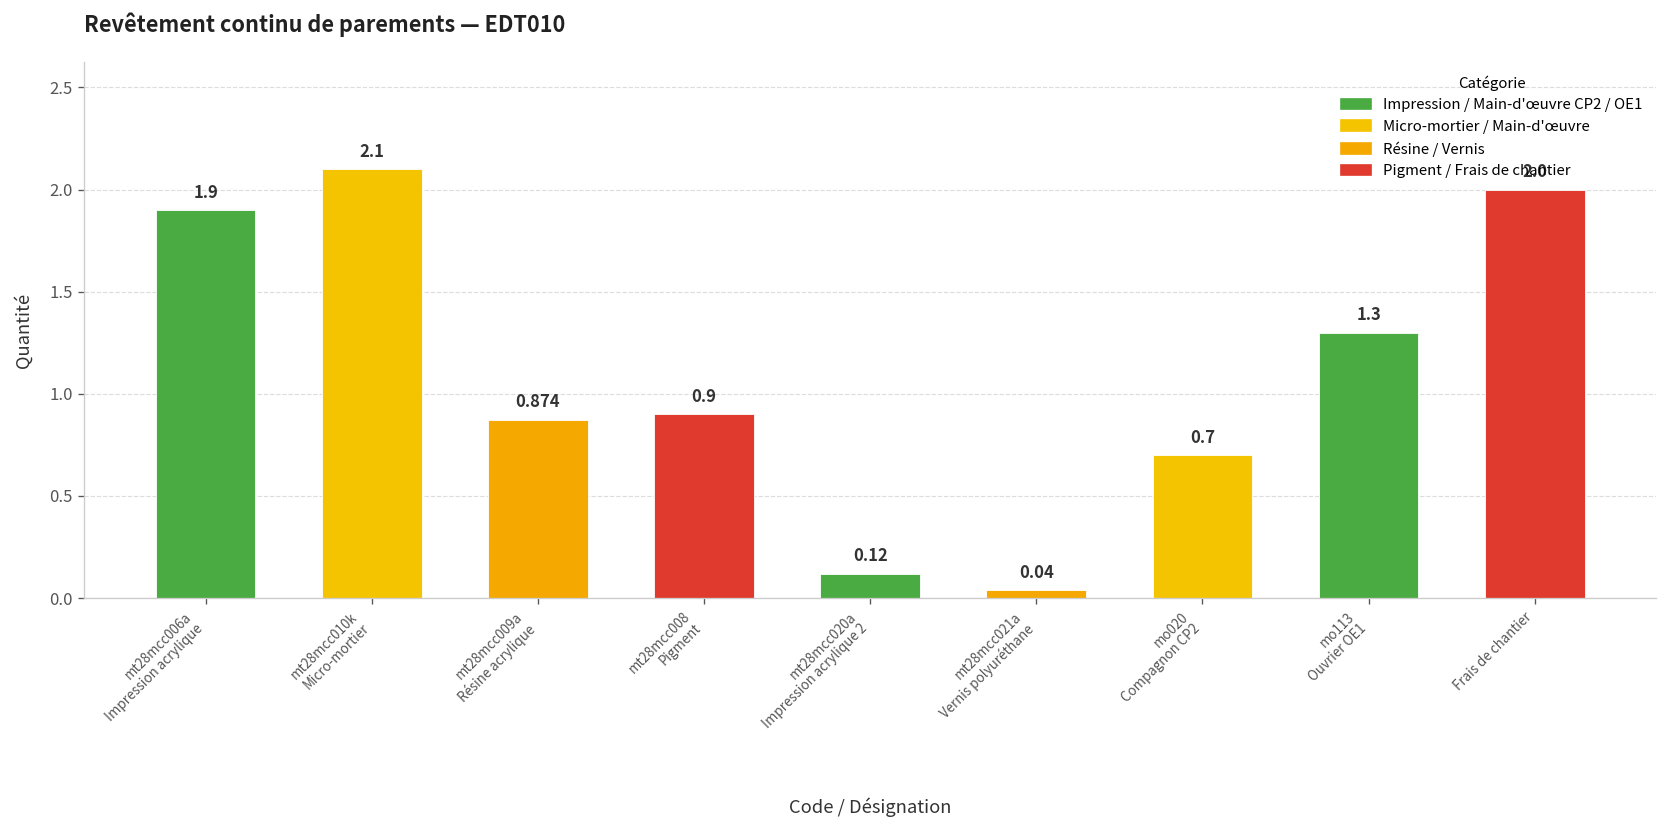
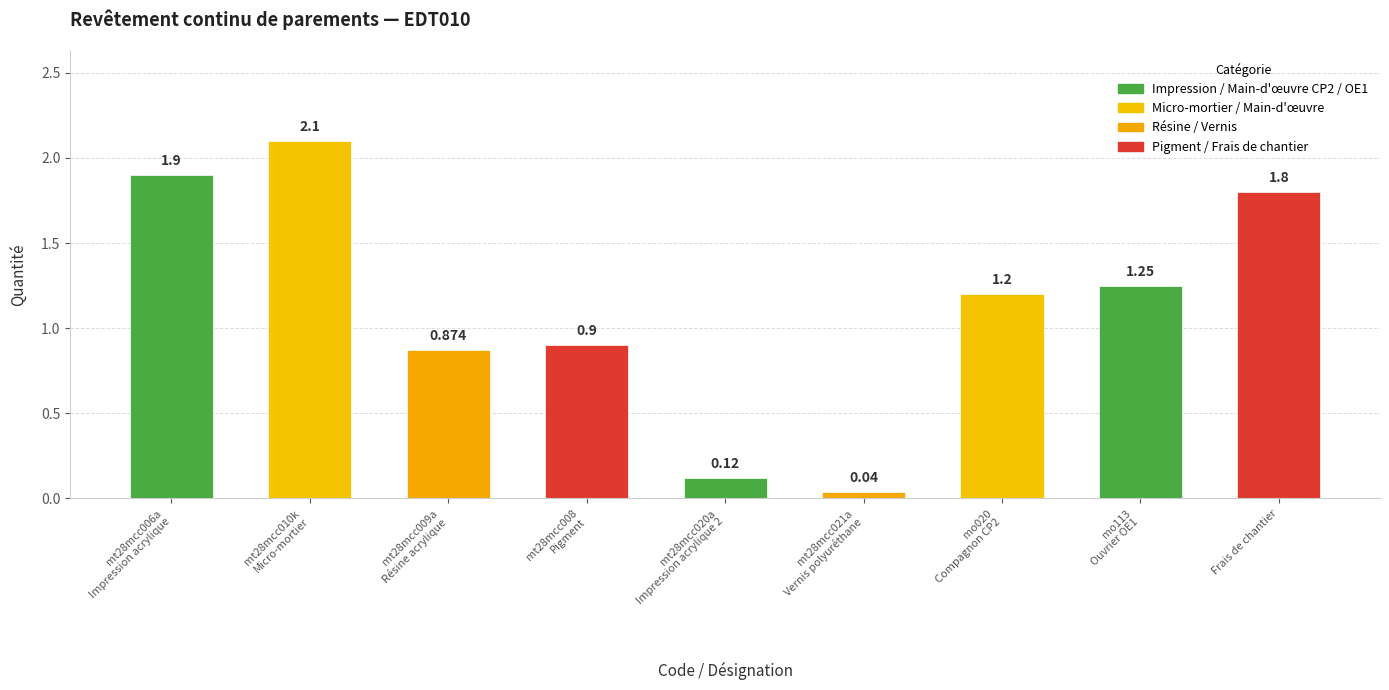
mo020 Compagnon CP2: 0.7 -> 1.2
mo113 Ouvrier OE1: 1.3 -> 1.25
Frais de chantier: 2.0 -> 1.8
